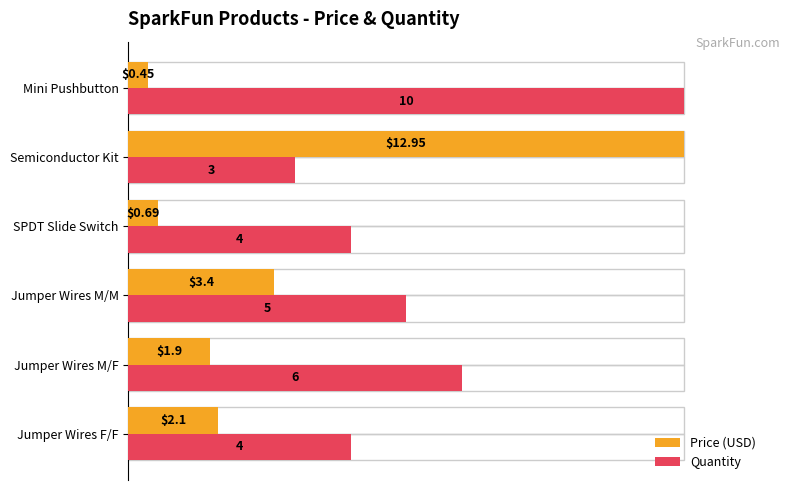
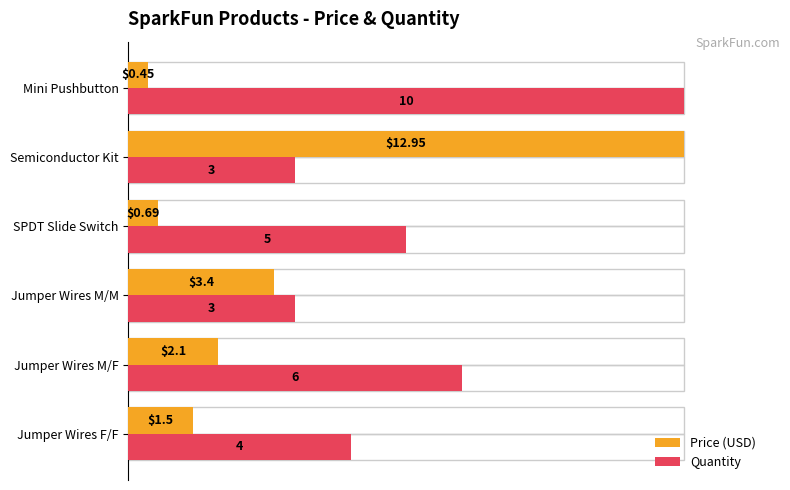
Quantity, SPDT Slide Switch: 4 -> 5
Quantity, Jumper Wires M/M: 5 -> 3
Price (USD), Jumper Wires M/F: $1.9 -> $2.1
Price (USD), Jumper Wires F/F: $2.1 -> $1.5
